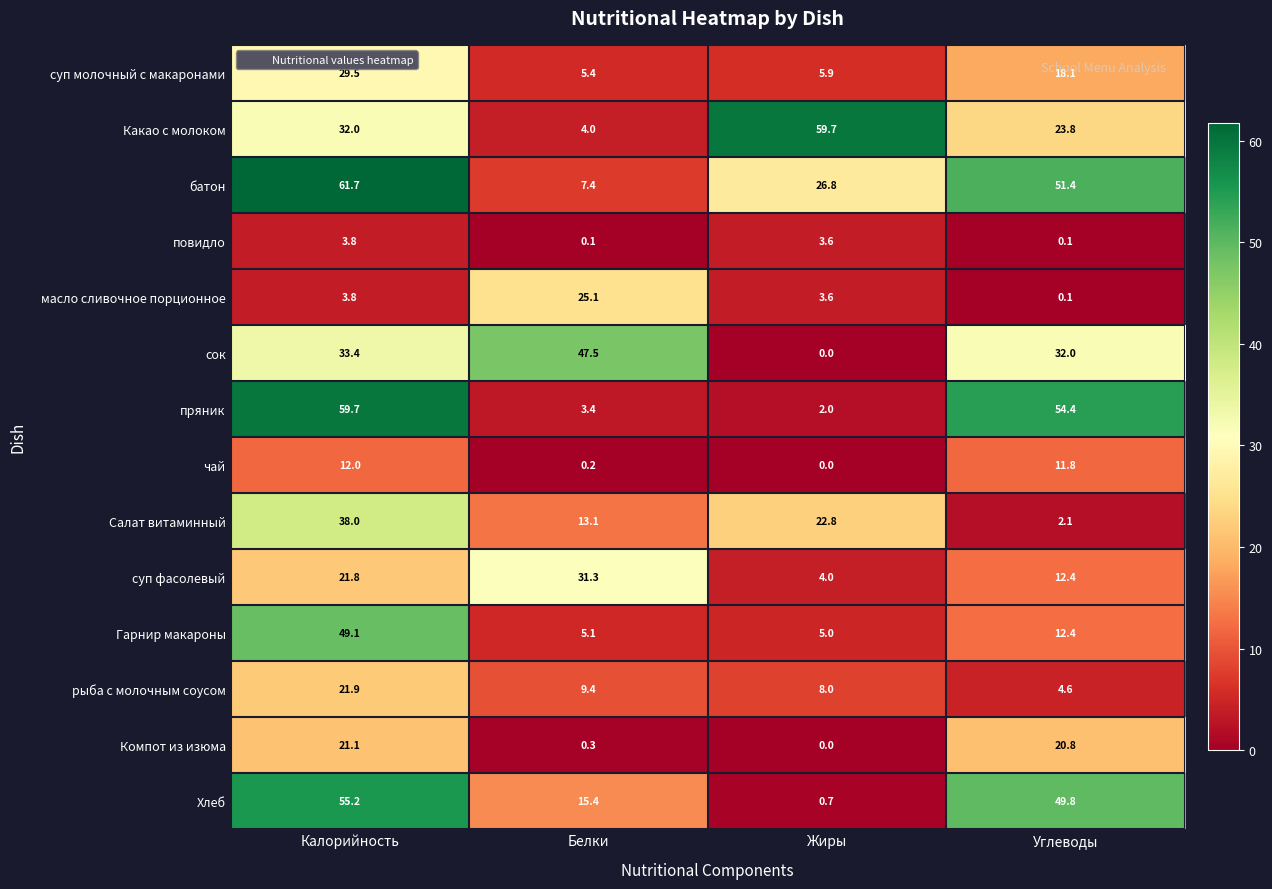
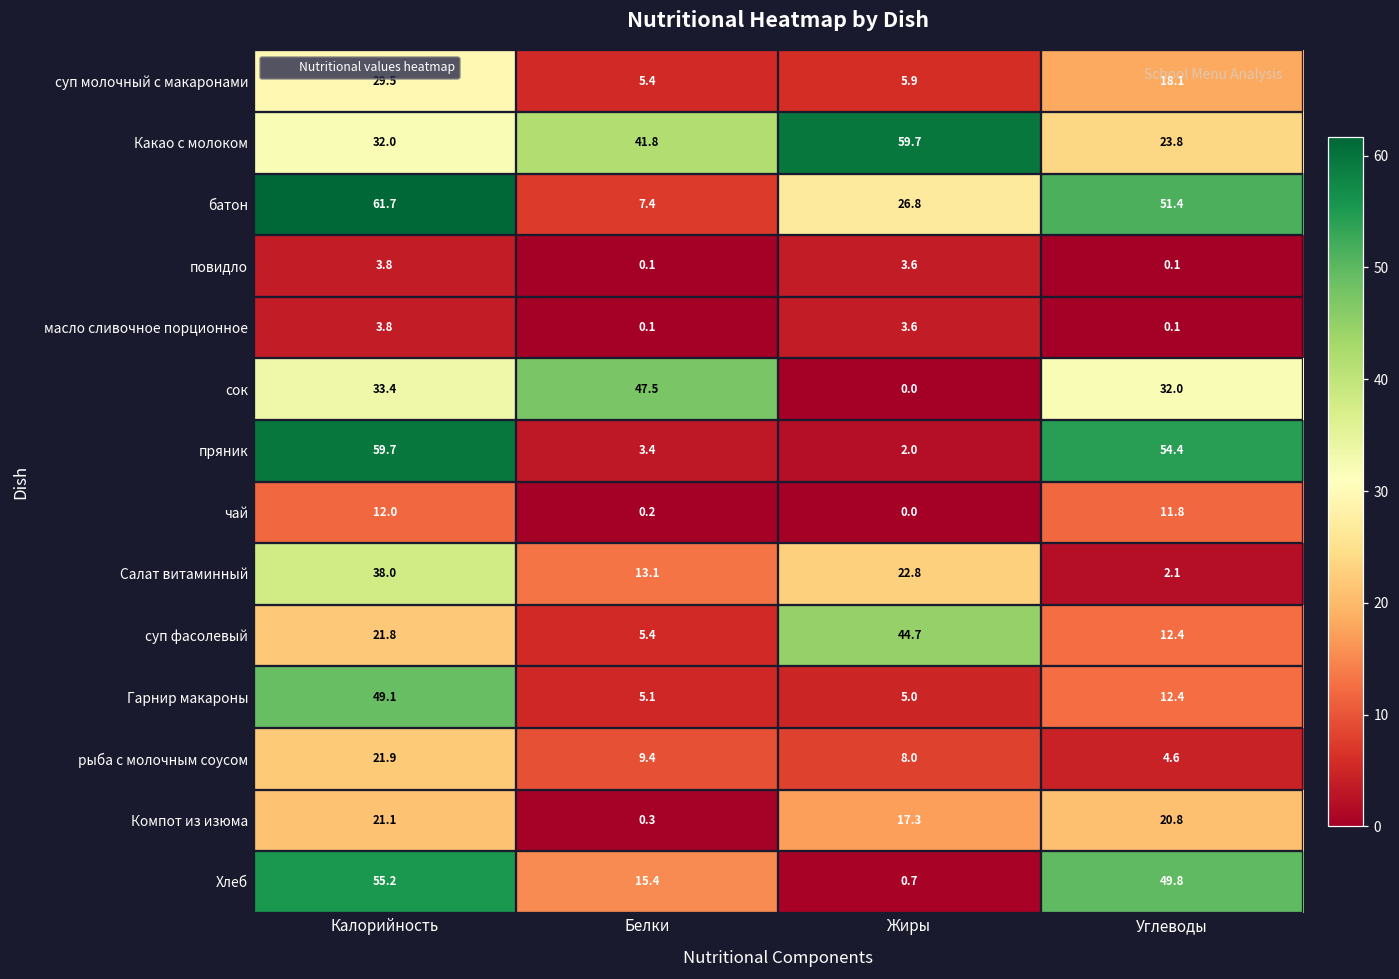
Какао с молоком, Белки: 4.0 -> 41.8
масло сливочное порционное, Белки: 25.1 -> 0.1
суп фасолевый, Белки: 31.3 -> 5.4
суп фасолевый, Жиры: 4.0 -> 44.7
Компот из изюма, Жиры: 0.0 -> 17.3
